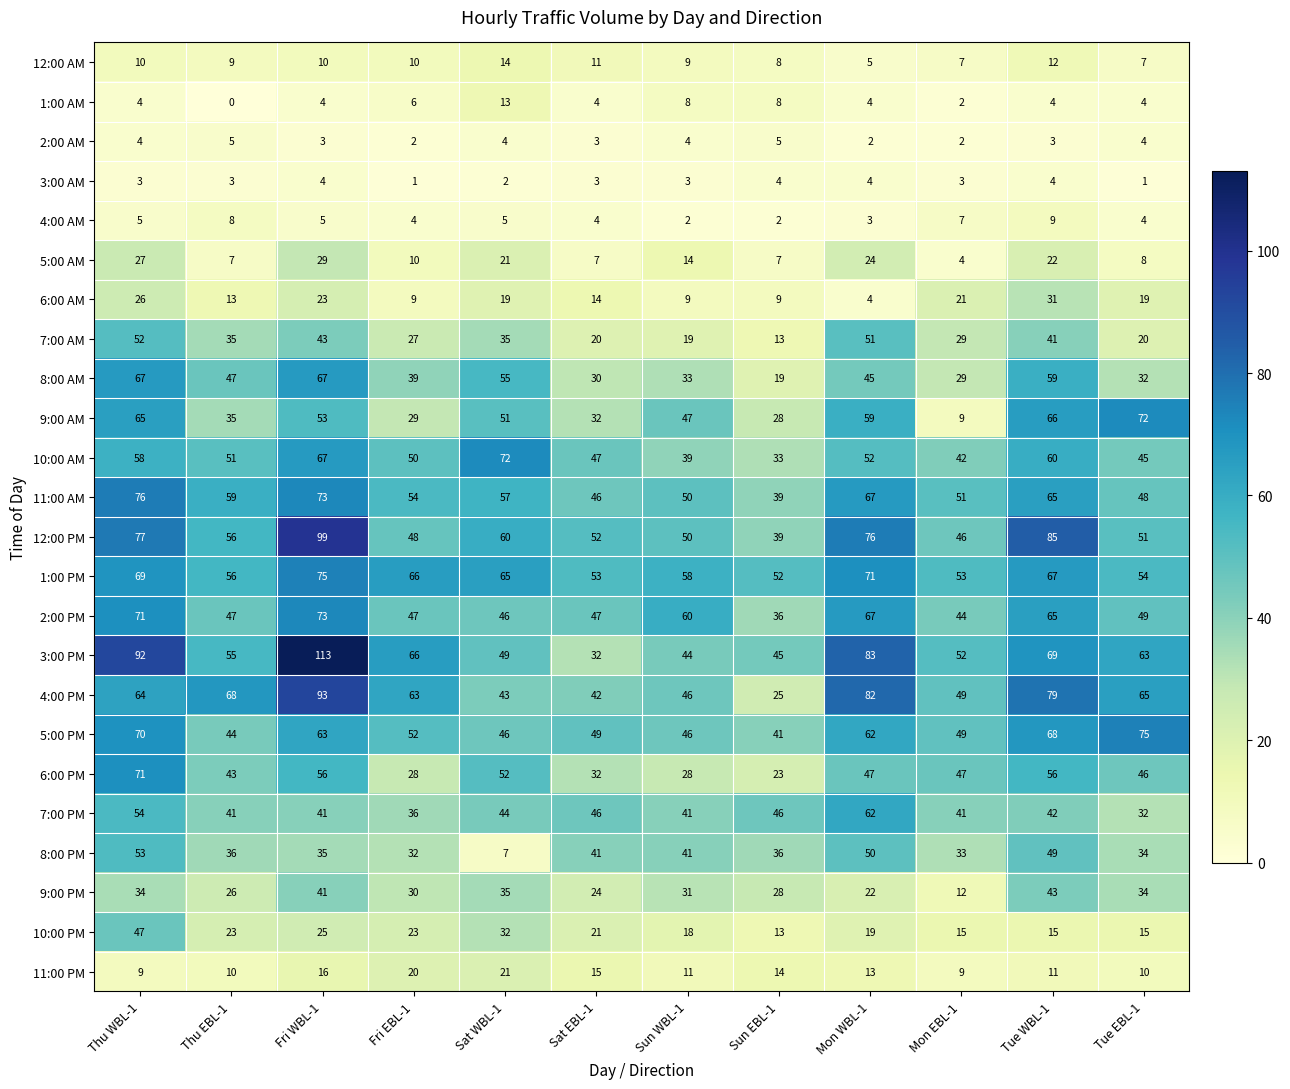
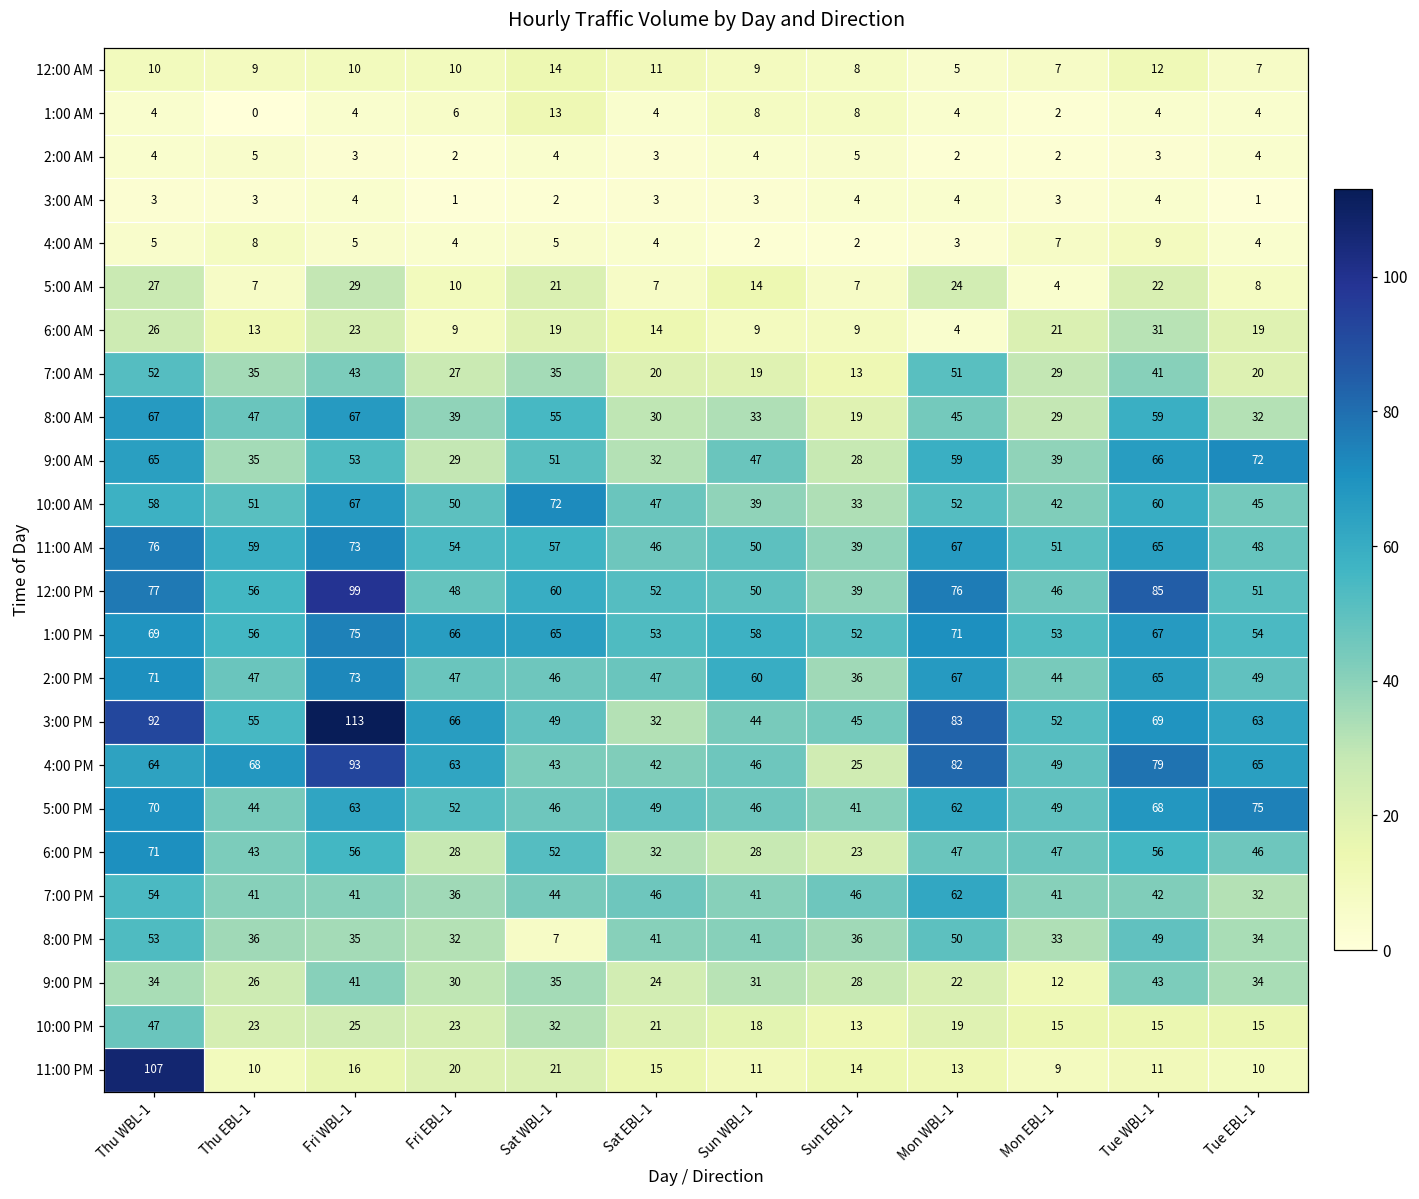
9:00 AM, Mon EBL-1: 9 -> 39
11:00 PM, Thu WBL-1: 9 -> 107
